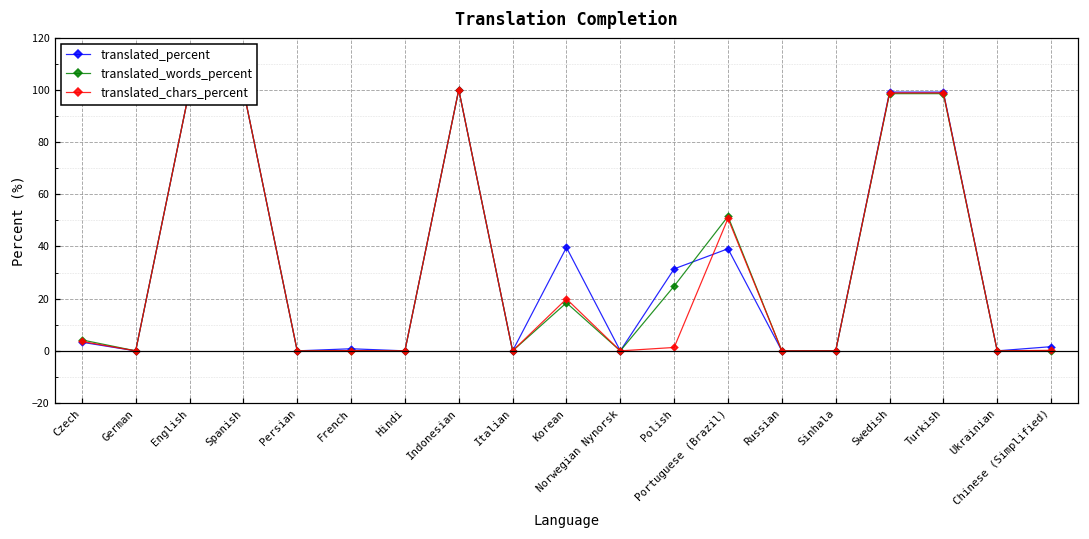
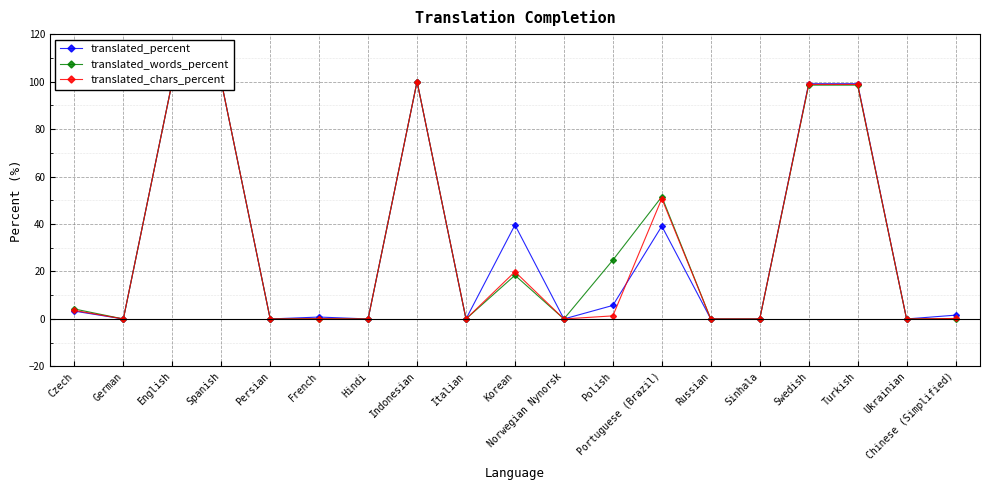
translated_percent, Polish: 31 -> 6
